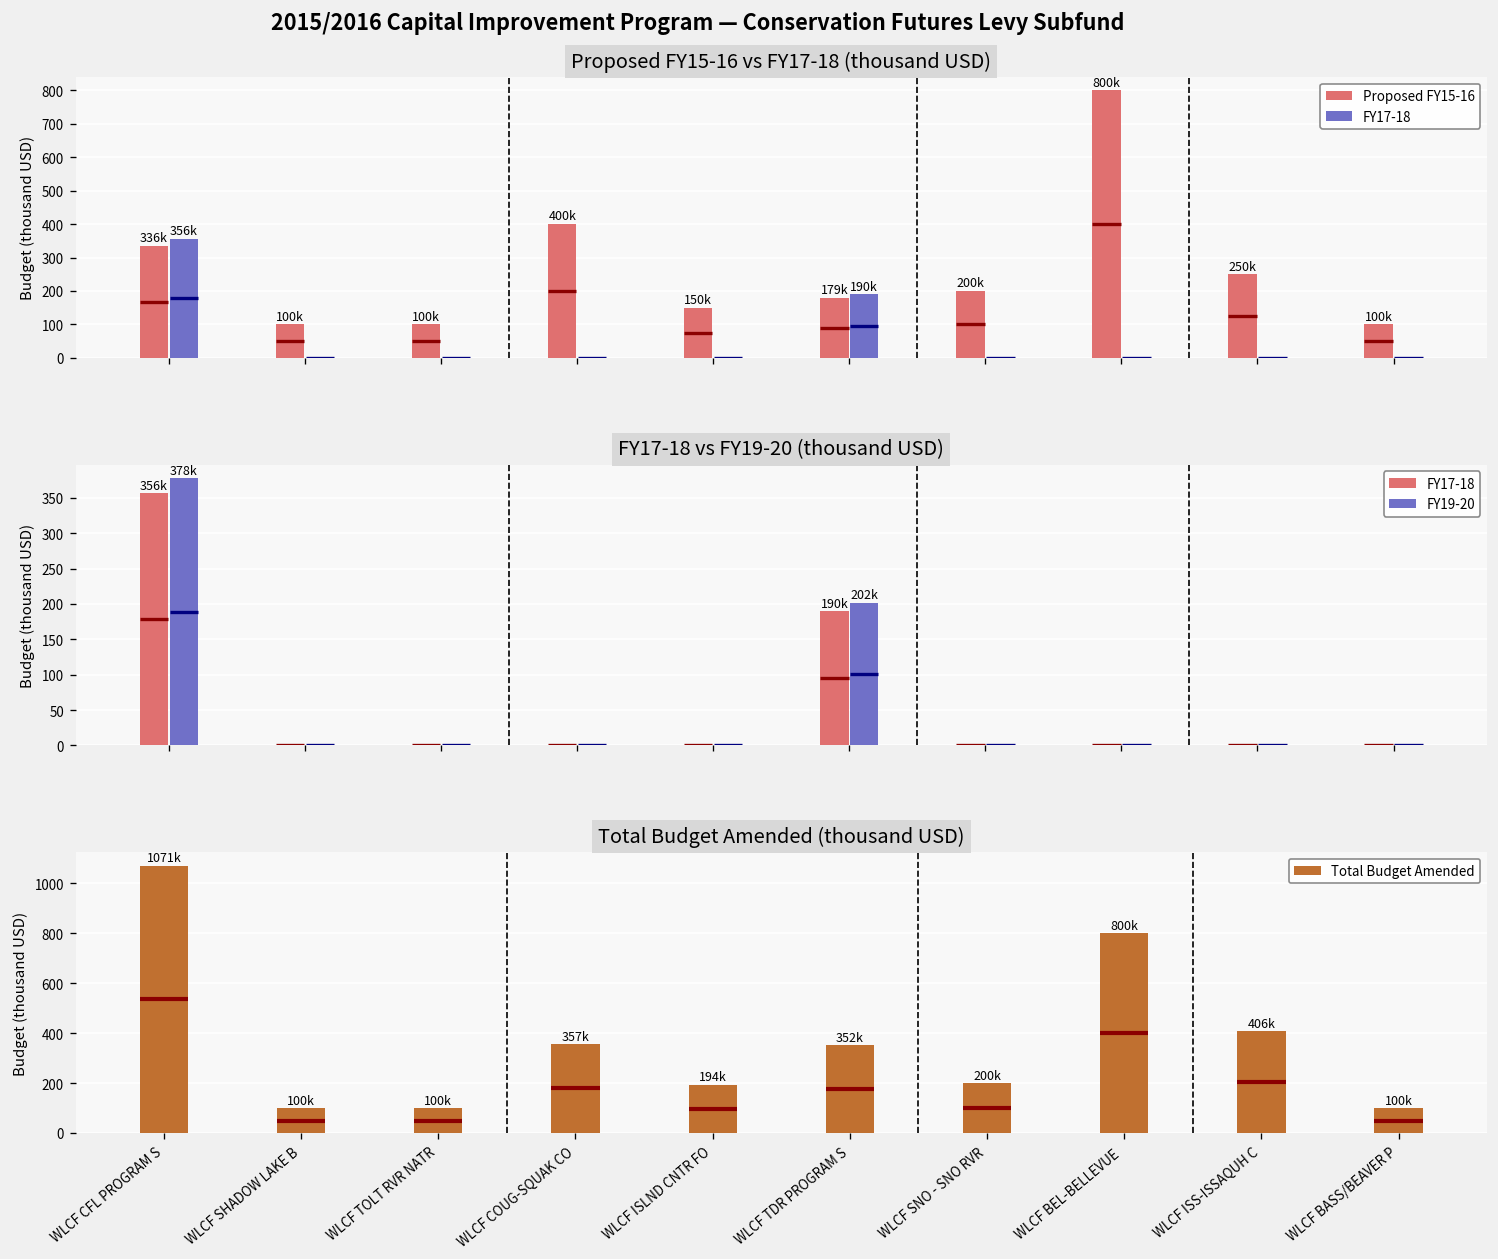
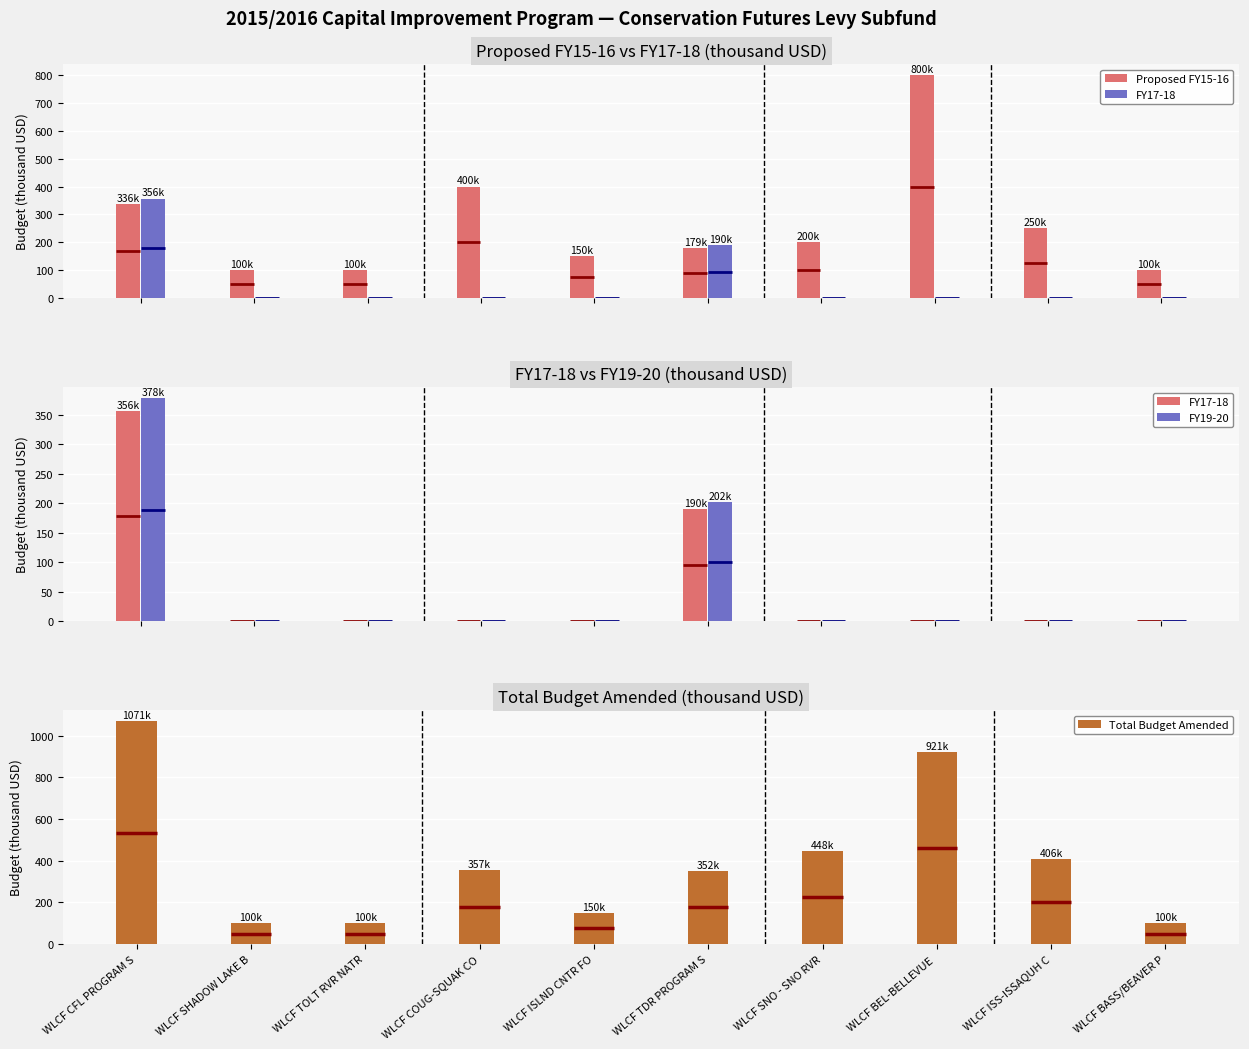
Total Budget Amended (thousand USD), WLCF ISLND CNTR FO: 194k -> 150k
Total Budget Amended (thousand USD), WLCF SNO - SNO RVR: 200k -> 448k
Total Budget Amended (thousand USD), WLCF BEL-BELLEVUE: 800k -> 921k
